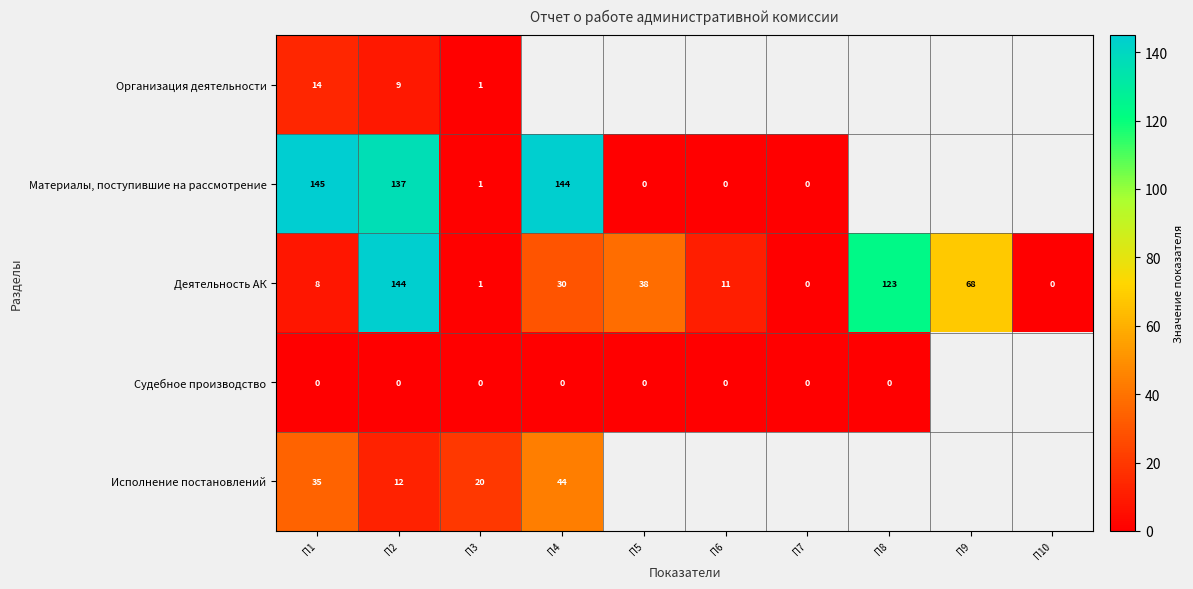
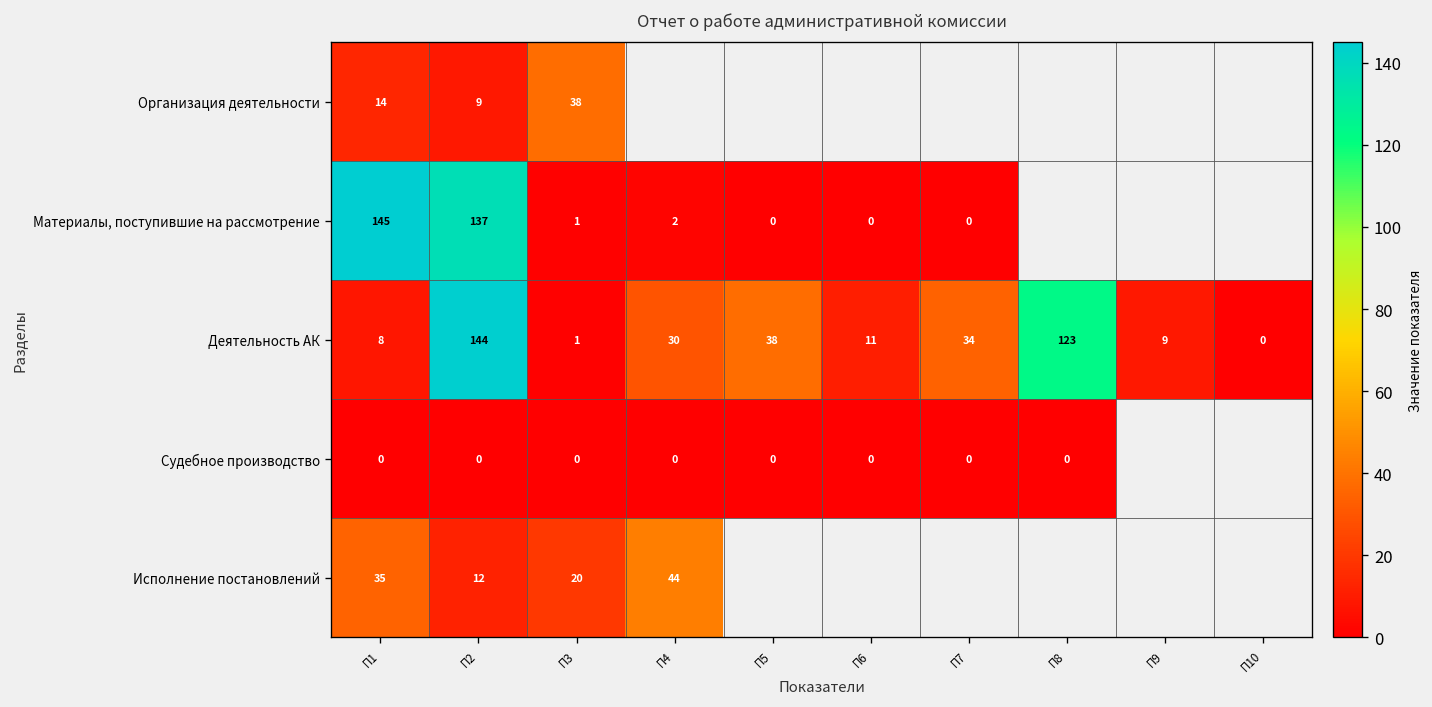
Организация деятельности, П3: 1 -> 38
Материалы, поступившие на рассмотрение, П4: 144 -> 2
Деятельность АК, П7: 0 -> 34
Деятельность АК, П9: 68 -> 9
